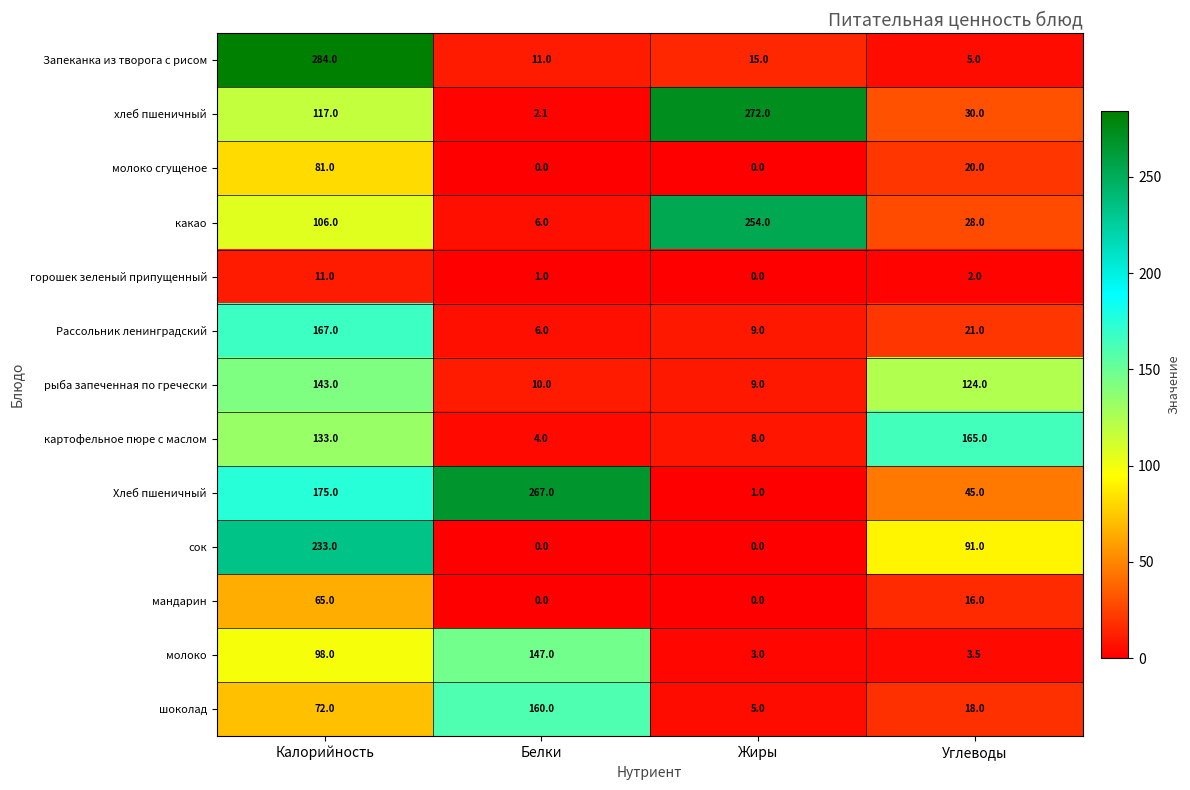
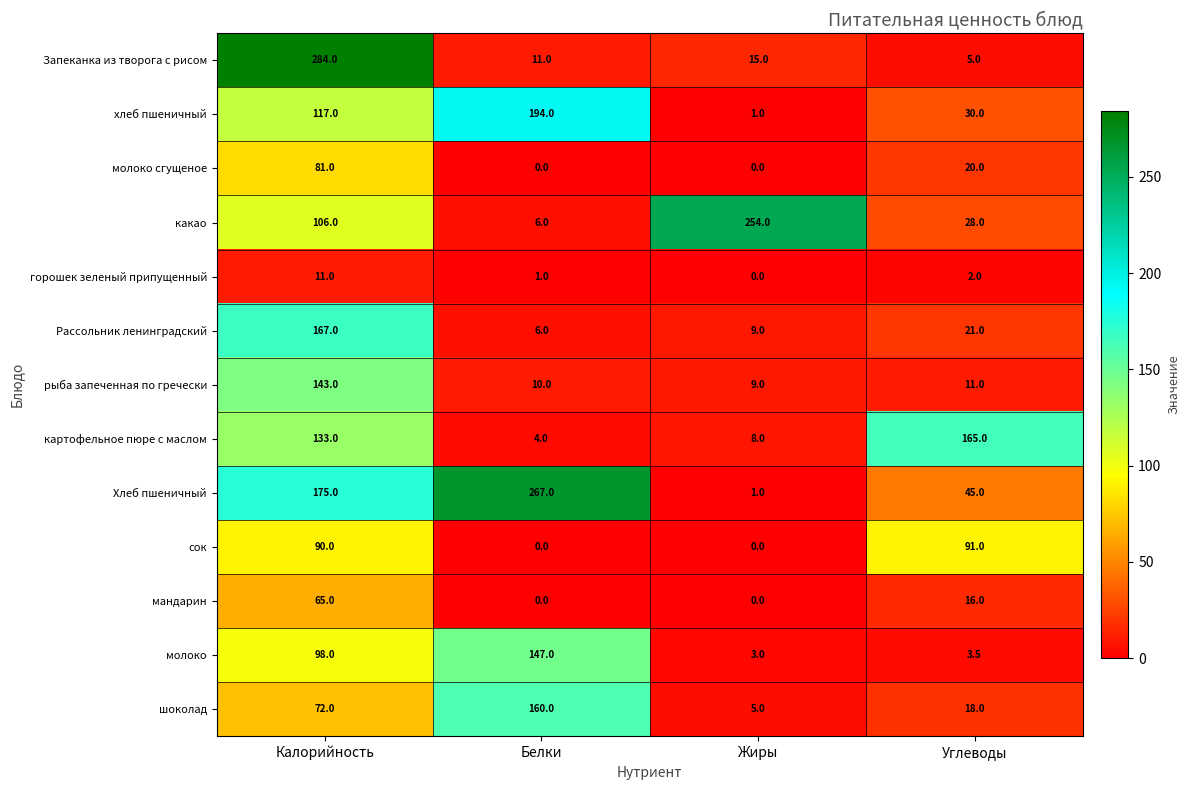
хлеб пшеничный, Белки: 2.1 -> 194.0
хлеб пшеничный, Жиры: 272.0 -> 1.0
рыба запеченная по гречески, Углеводы: 124.0 -> 11.0
сок, Калорийность: 233.0 -> 90.0
